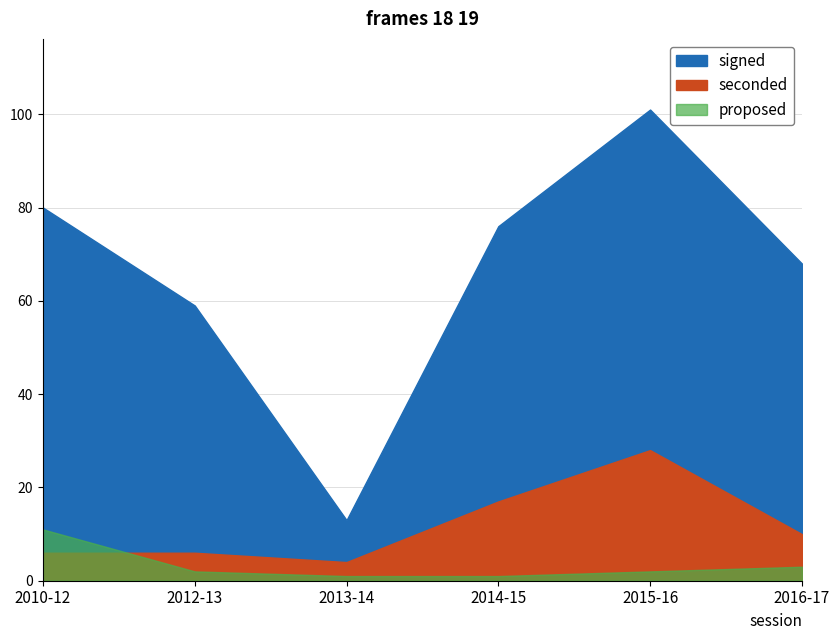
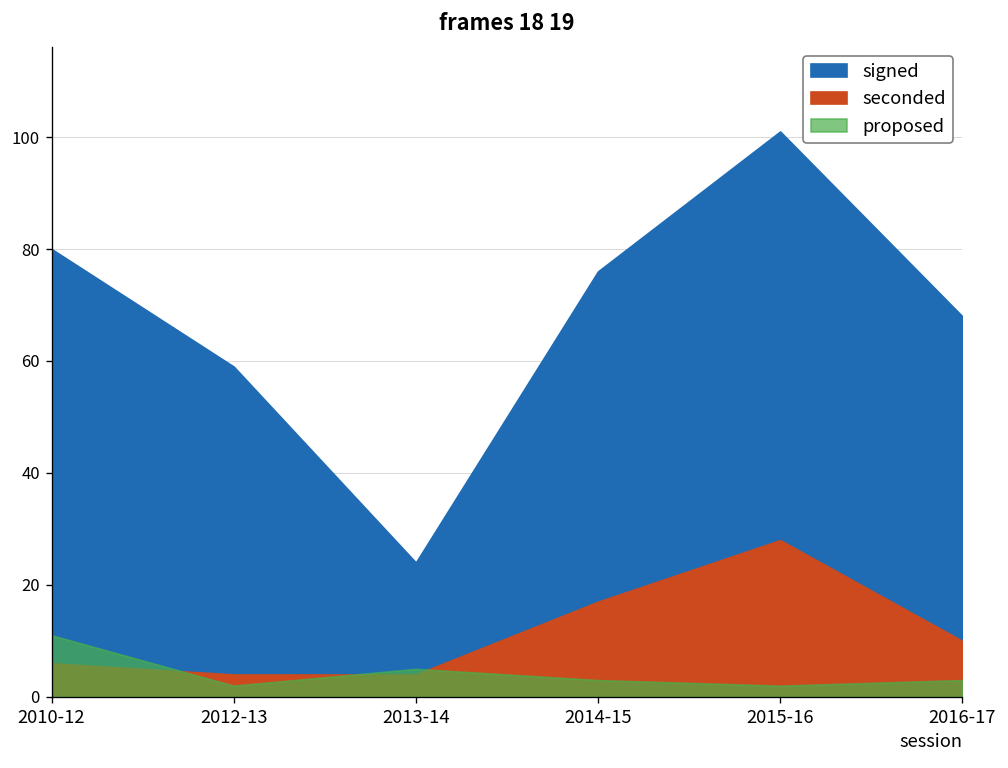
seconded, 2012-13: 6 -> 4
signed, 2013-14: 13 -> 24
proposed, 2013-14: 1 -> 5
proposed, 2014-15: 1 -> 3
